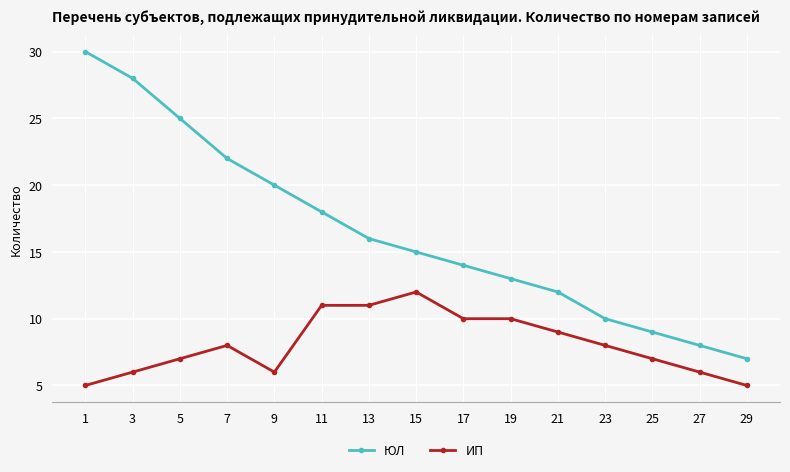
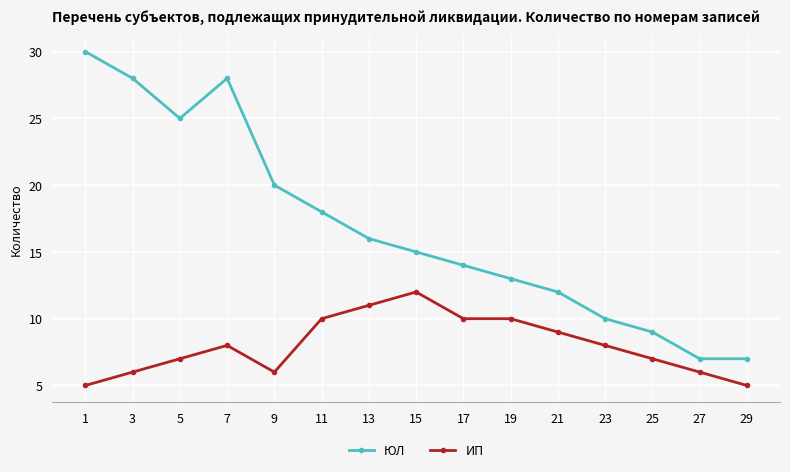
ЮЛ, 7: 22 -> 28
ИП, 11: 11 -> 10
ЮЛ, 27: 8 -> 7
